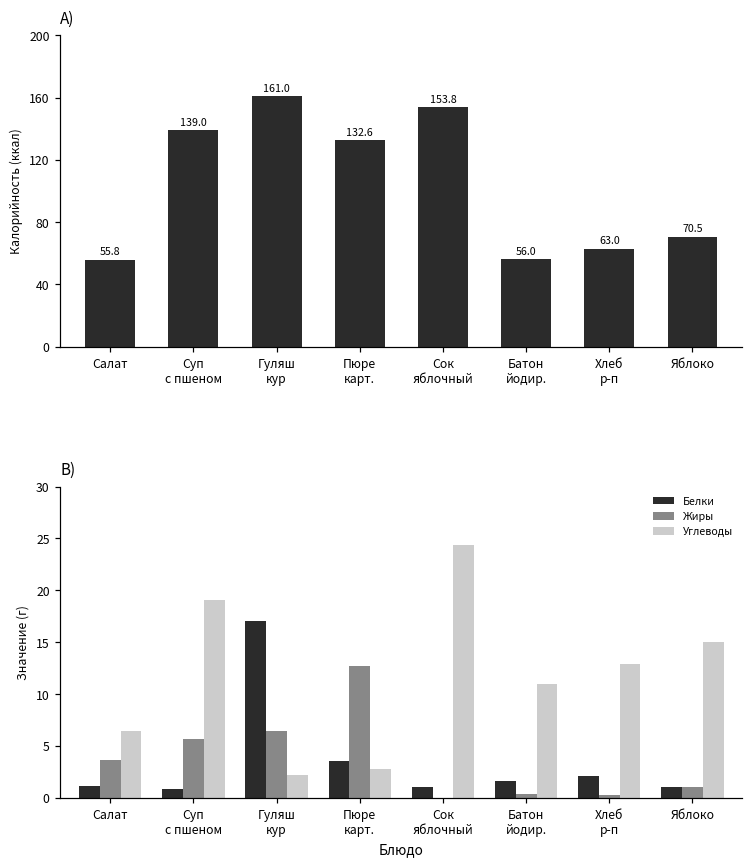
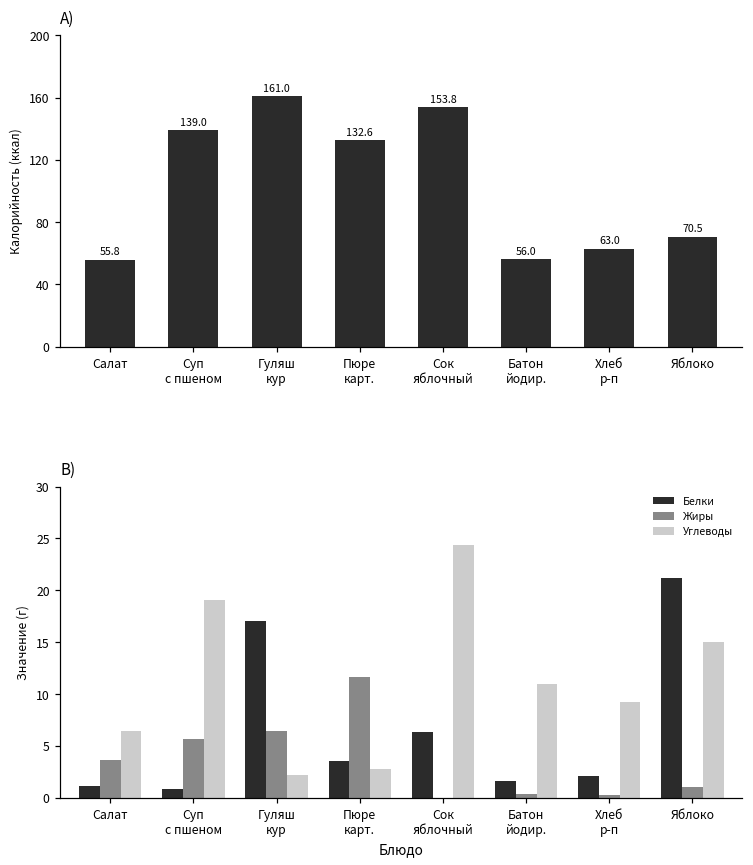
B), Жиры, Пюре карт.: 13 -> 12
B), Белки, Сок яблочный: 1 -> 6
B), Углеводы, Хлеб р-п: 13 -> 9
B), Белки, Яблоко: 1 -> 21
